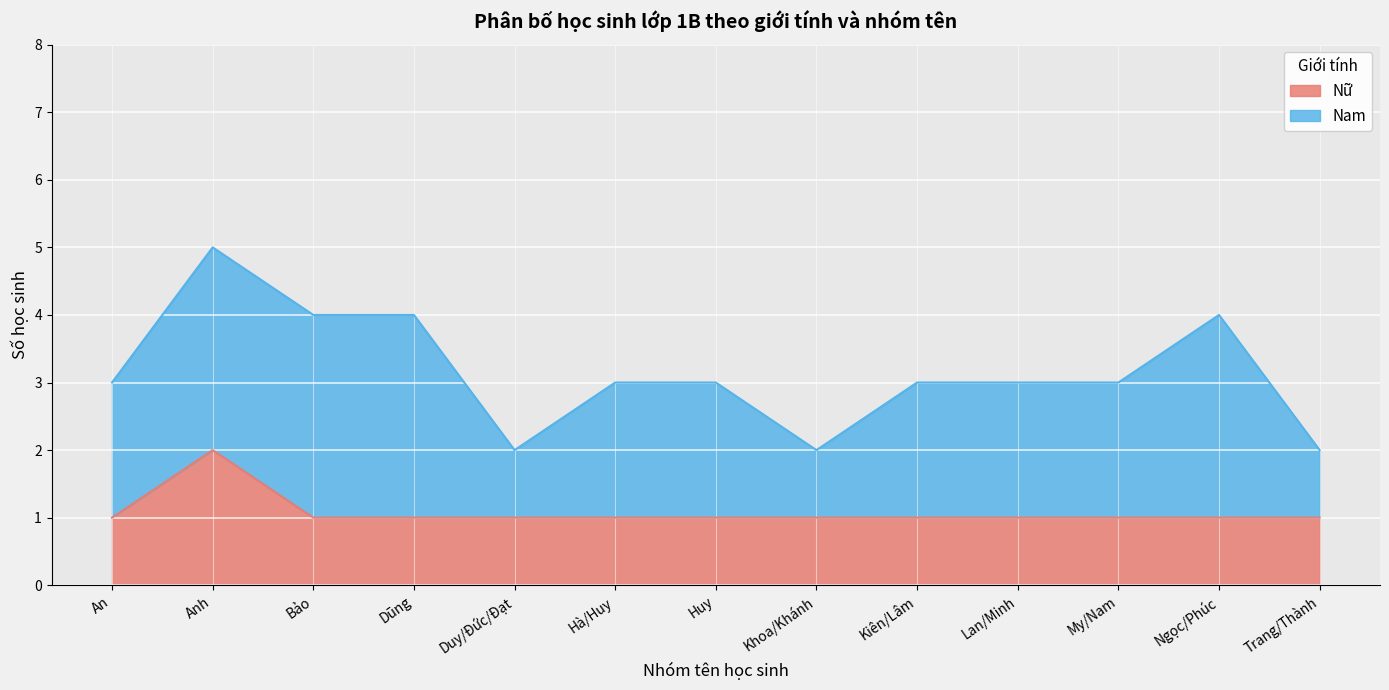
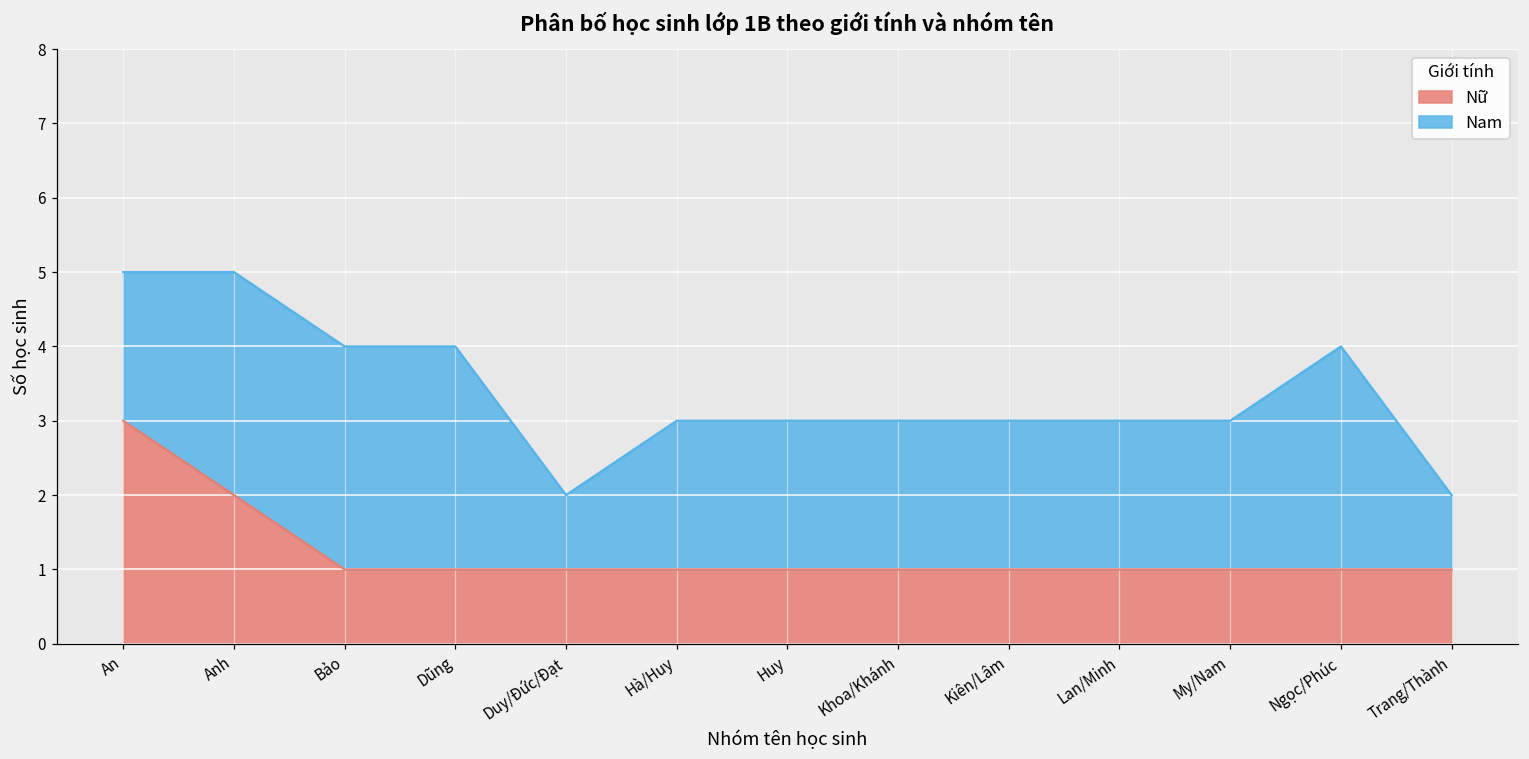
Nữ, An: 1 -> 3
Nam, Khoa/Khánh: 1 -> 2
